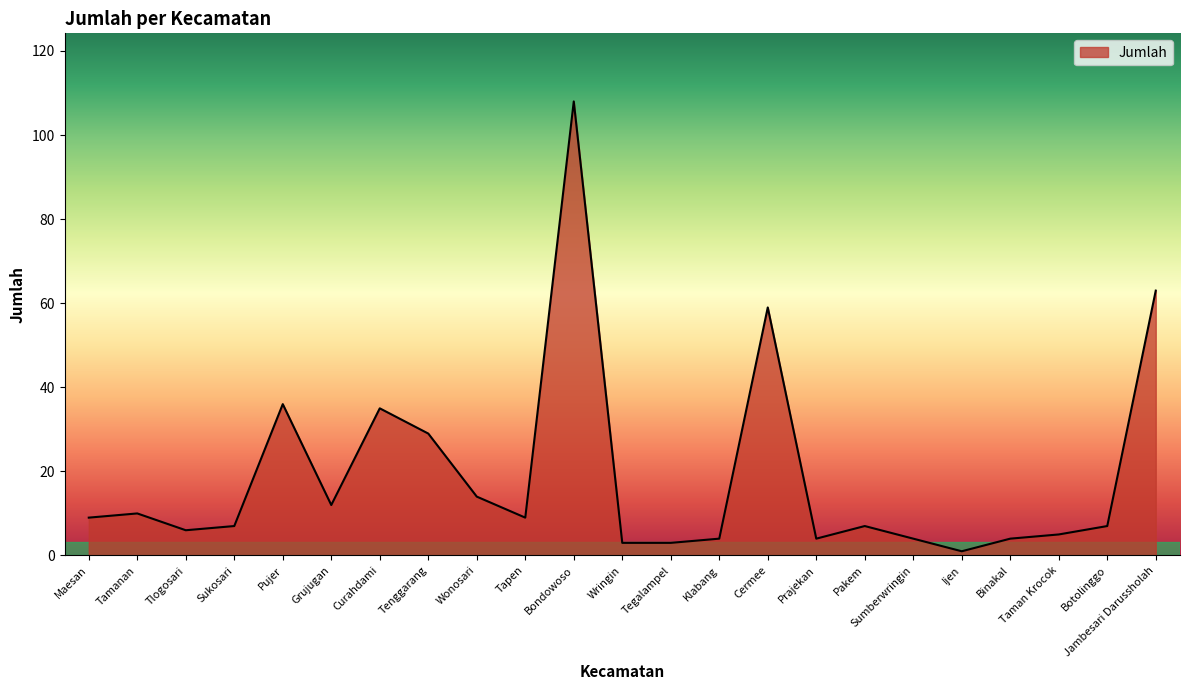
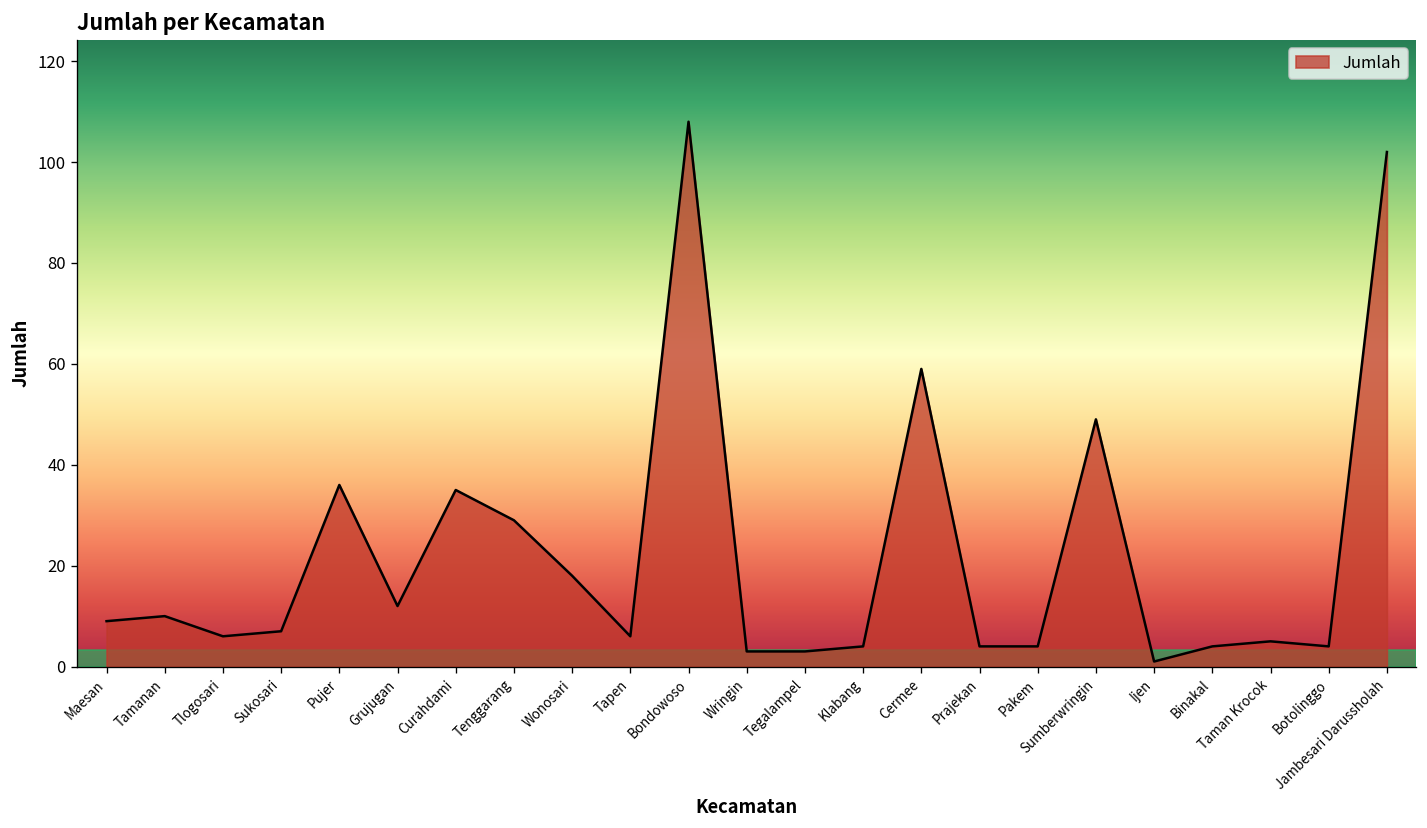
Wonosari: 14 -> 18
Tapen: 9 -> 6
Pakem: 7 -> 4
Sumberwringin: 4 -> 49
Botolinggo: 7 -> 4
Jambesari Darussholah: 63 -> 102
